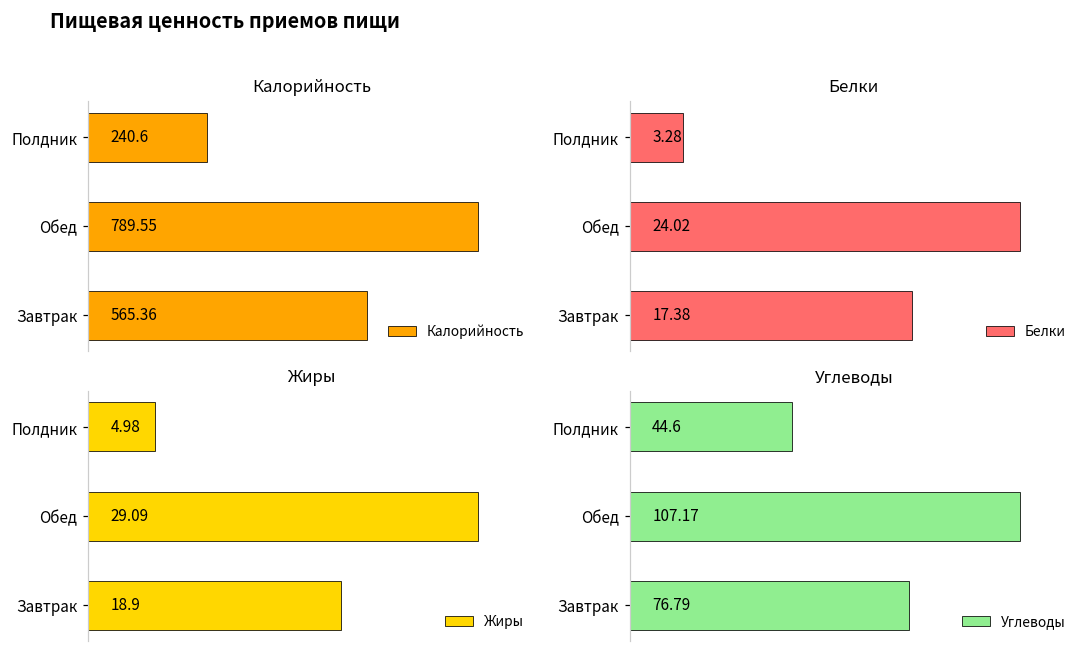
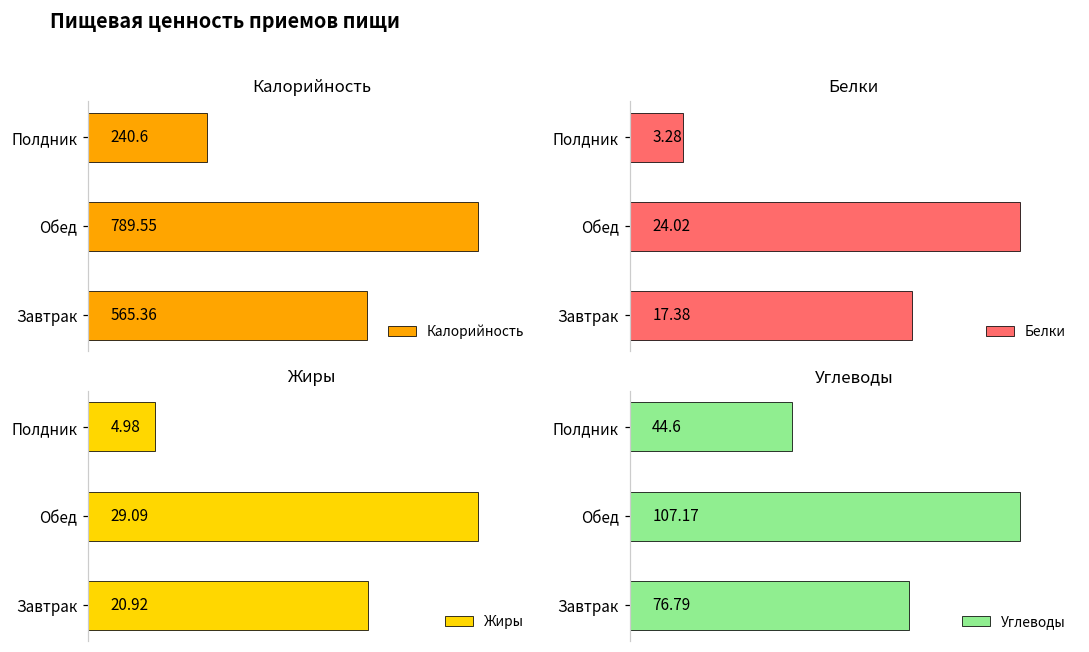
Жиры, Завтрак: 18.9 -> 20.92
